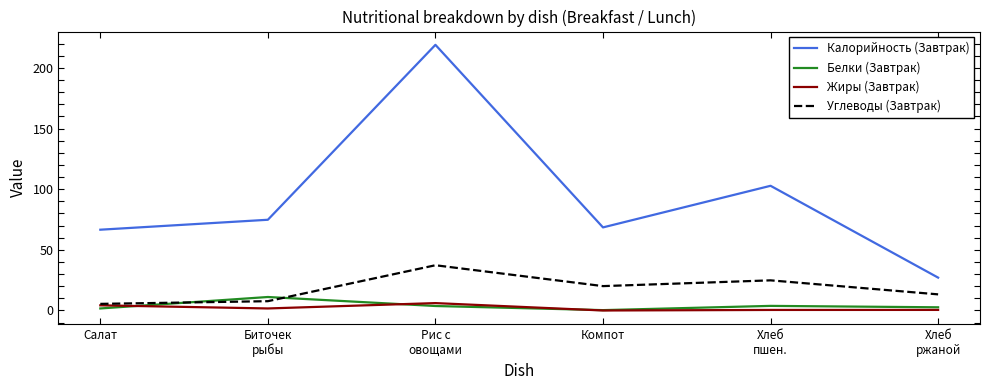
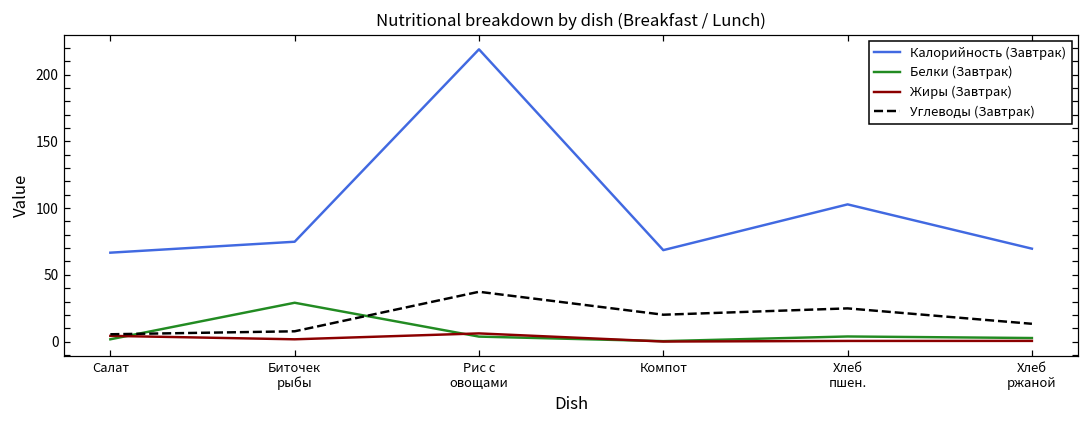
Белки (Завтрак), Биточек рыбы: 11 -> 29
Калорийность (Завтрак), Хлеб ржаной: 27 -> 70
